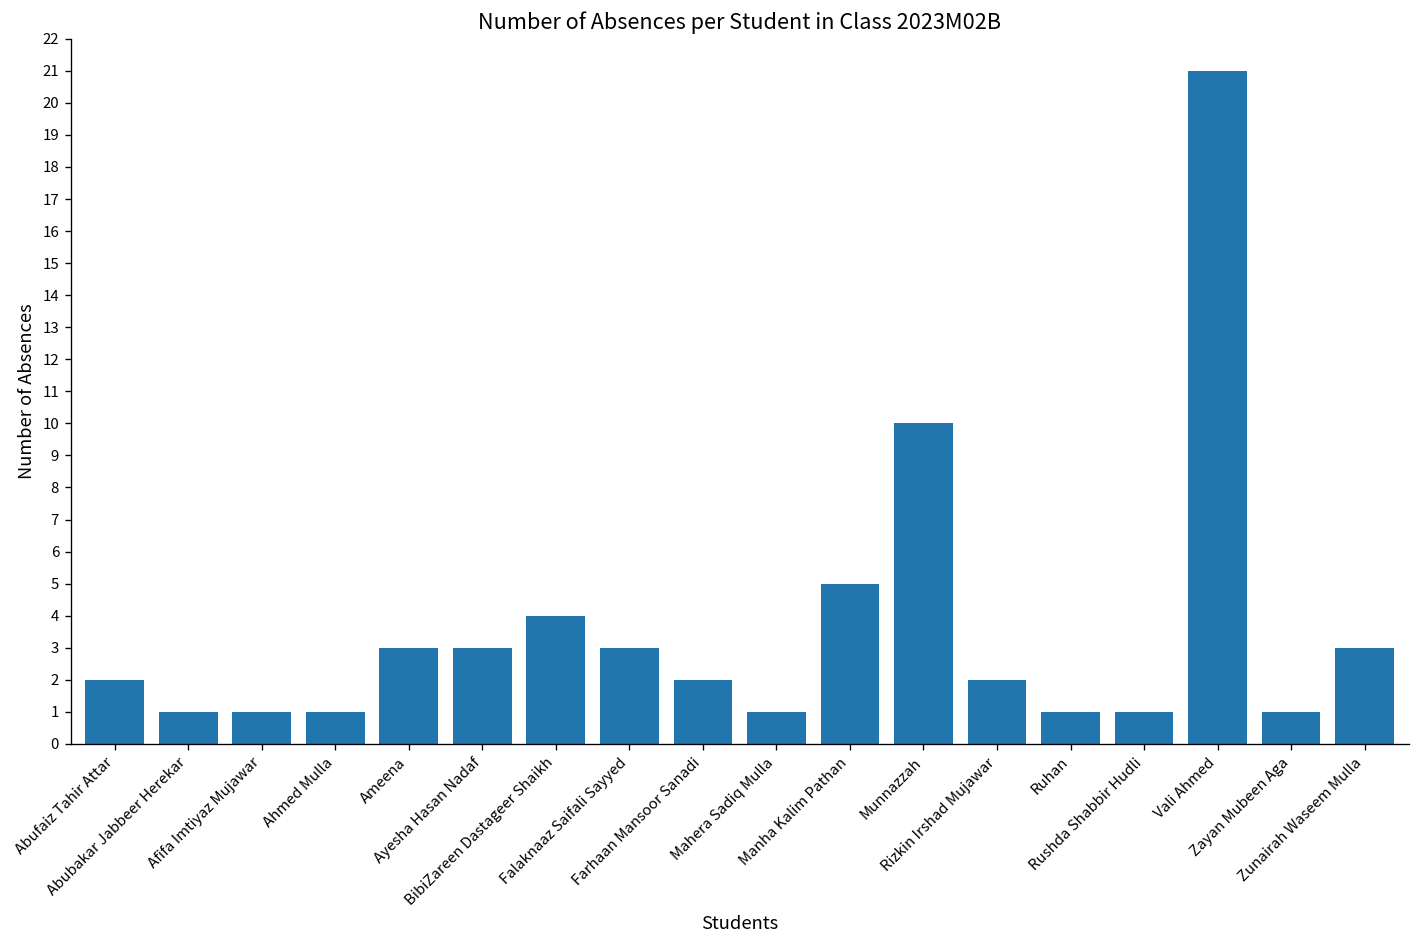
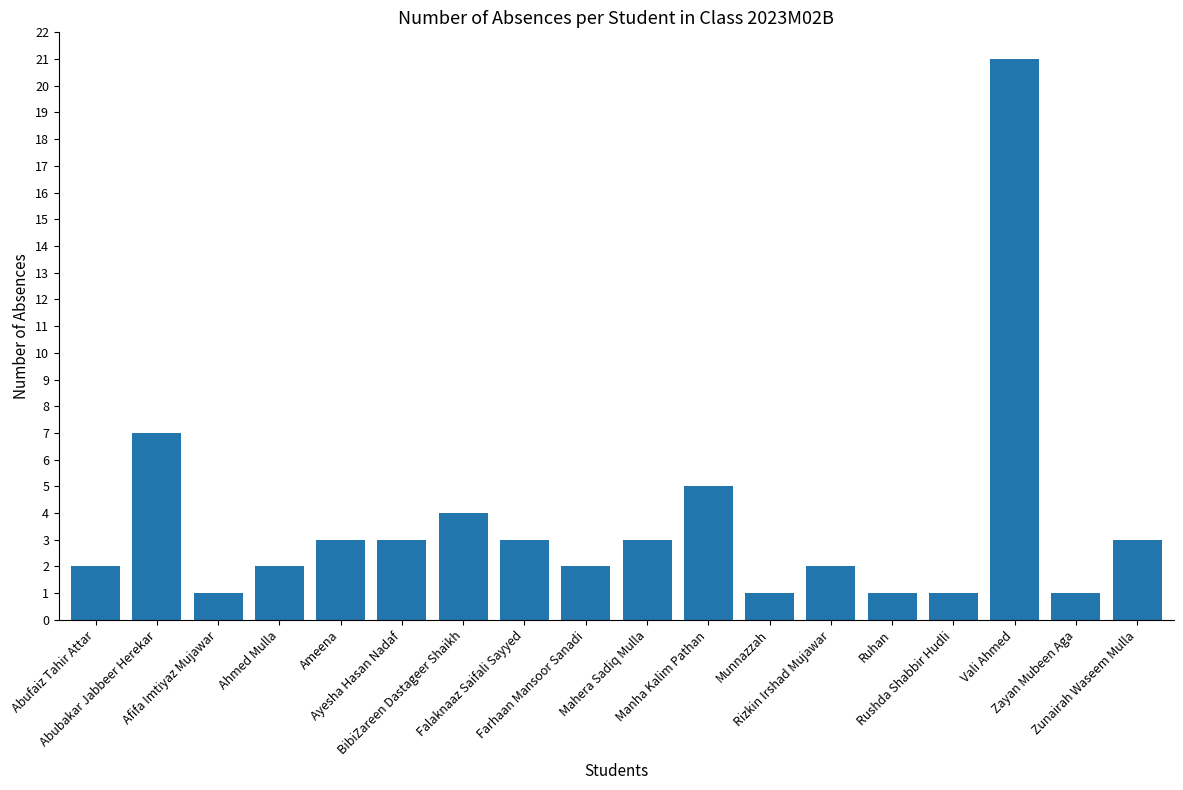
Abubakar Jabbeer Herekar: 1 -> 7
Ahmed Mulla: 1 -> 2
Mahera Sadiq Mulla: 1 -> 3
Munnazzah: 10 -> 1
